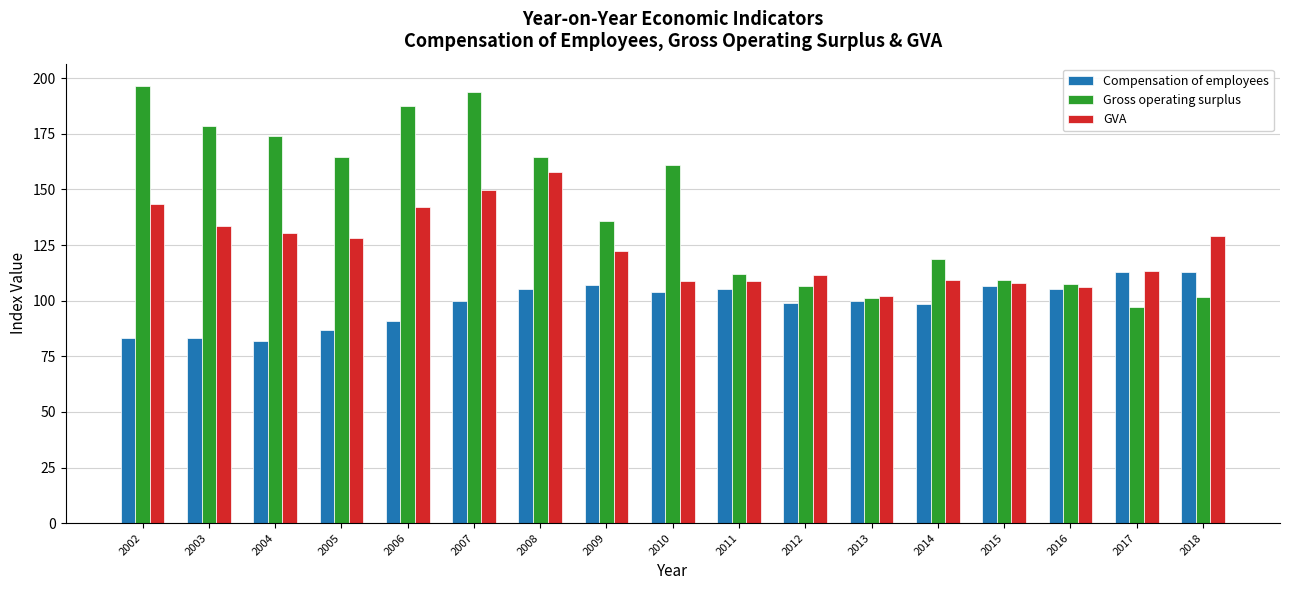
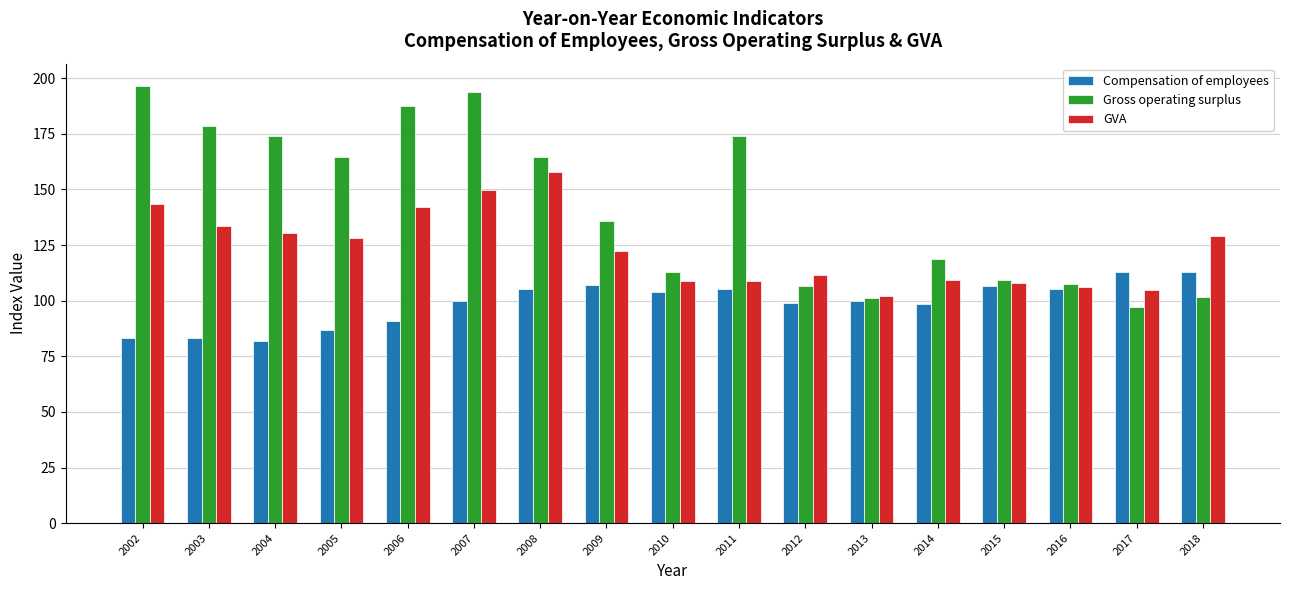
Gross operating surplus, 2010: 161 -> 113
Gross operating surplus, 2011: 112 -> 174
GVA, 2017: 113 -> 105
